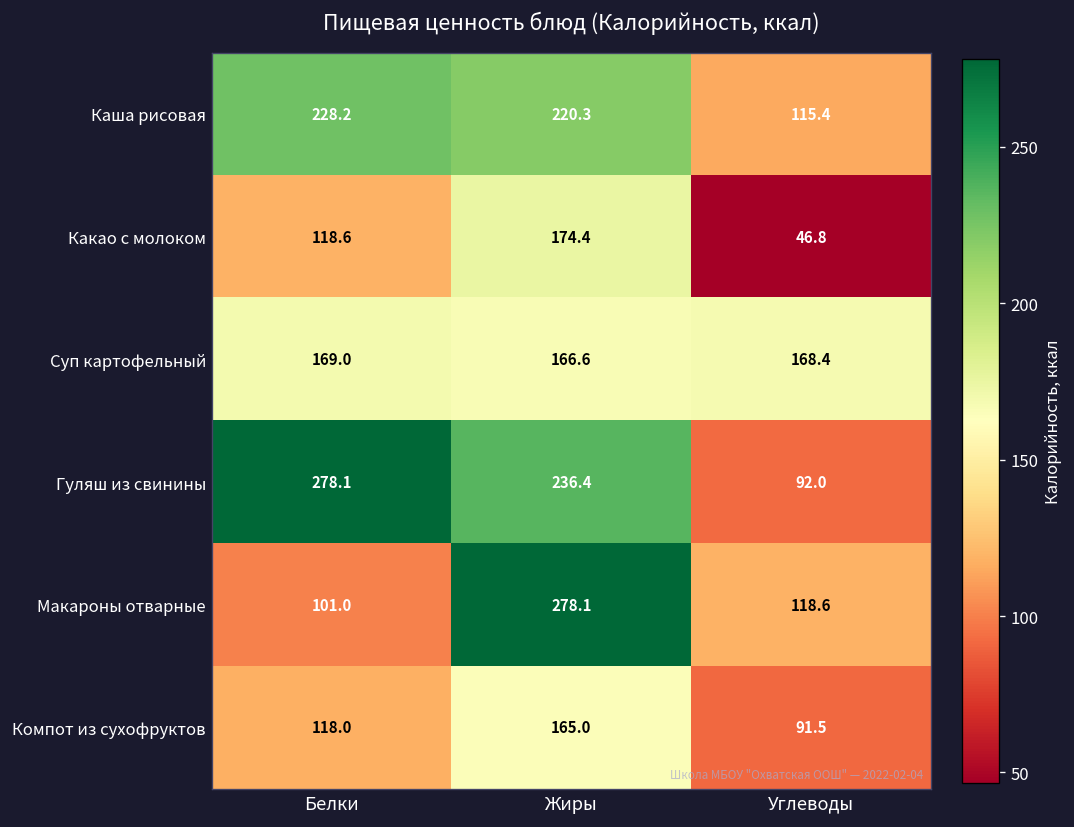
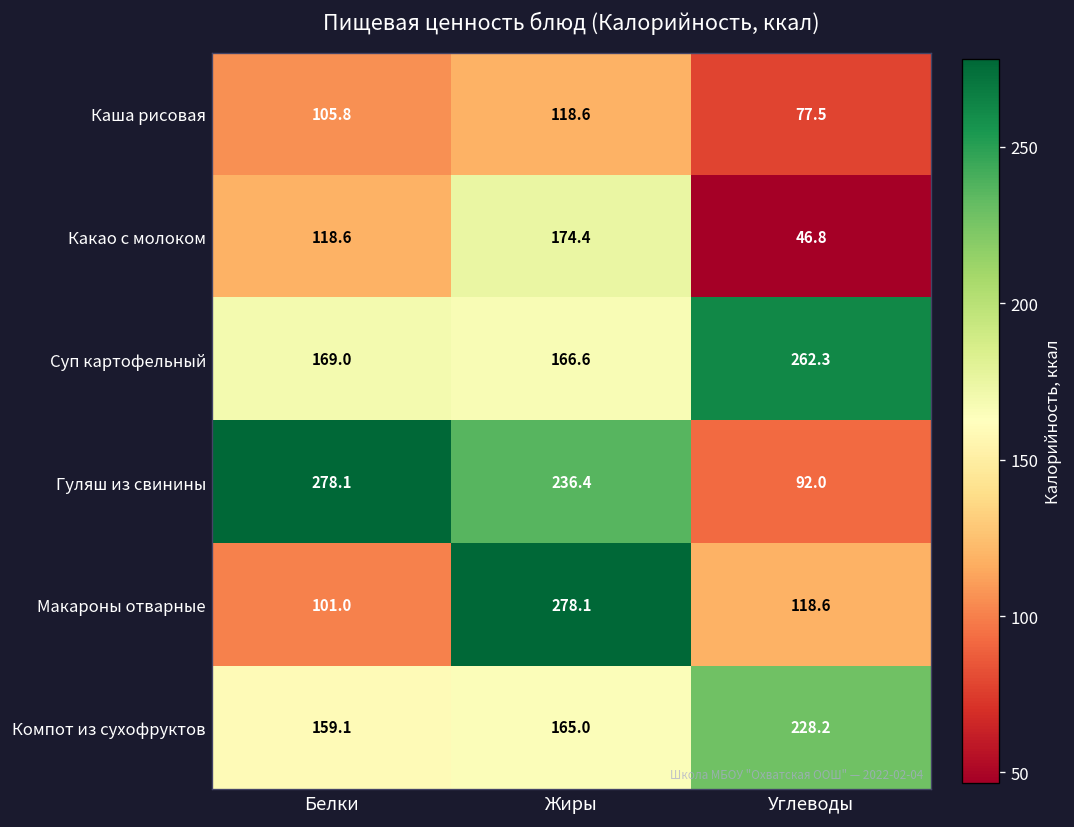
Каша рисовая, Белки: 228.2 -> 105.8
Каша рисовая, Жиры: 220.3 -> 118.6
Каша рисовая, Углеводы: 115.4 -> 77.5
Суп картофельный, Углеводы: 168.4 -> 262.3
Компот из сухофруктов, Белки: 118.0 -> 159.1
Компот из сухофруктов, Углеводы: 91.5 -> 228.2
